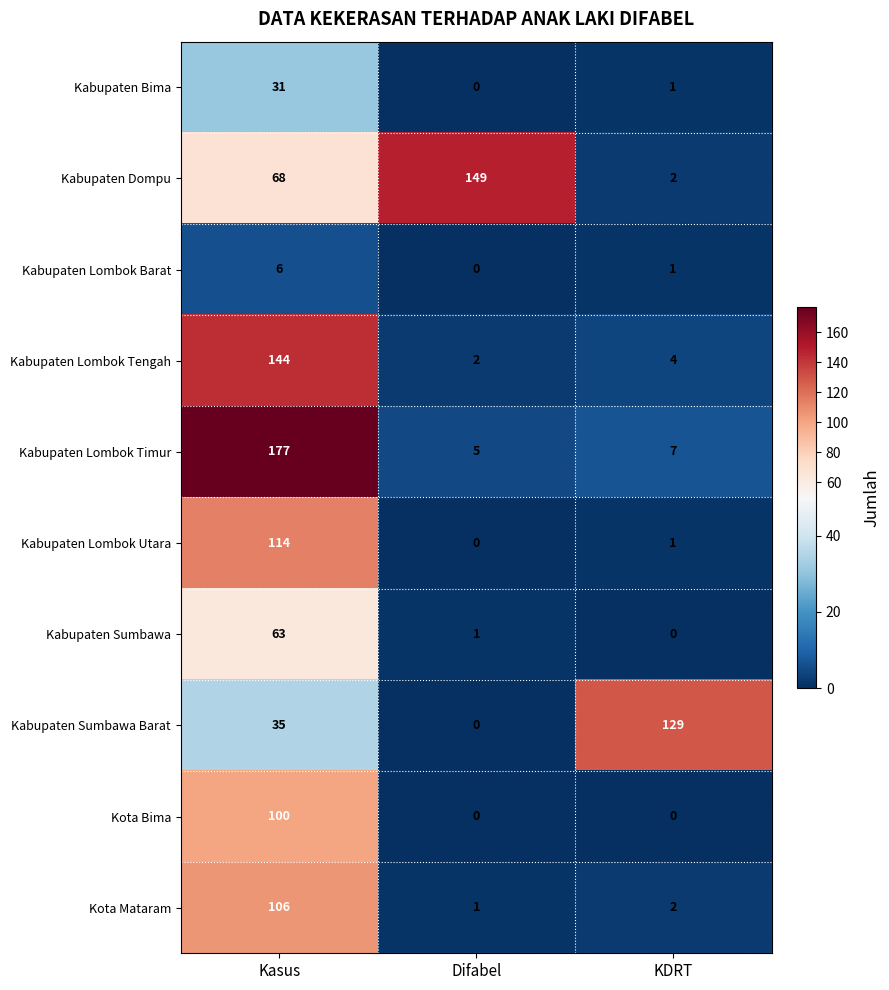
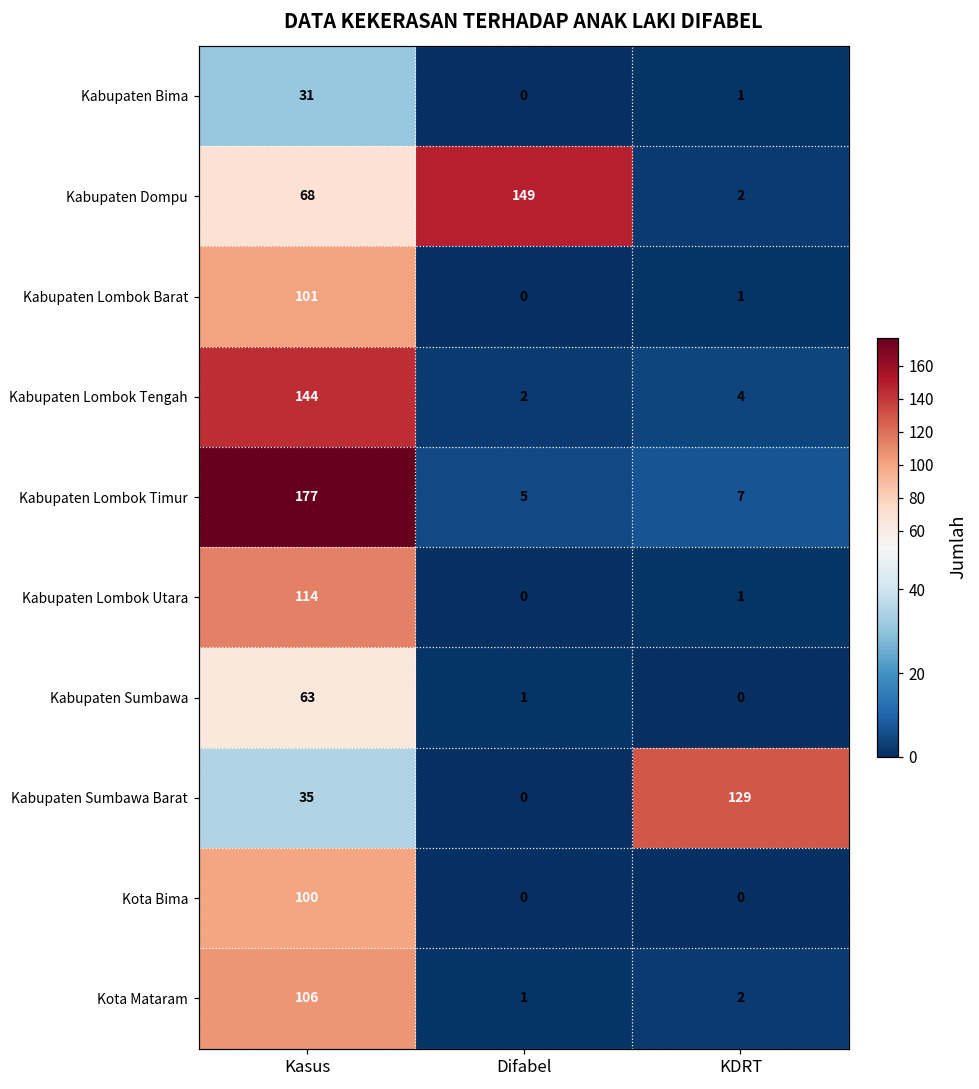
Kabupaten Lombok Barat, Kasus: 6 -> 101
